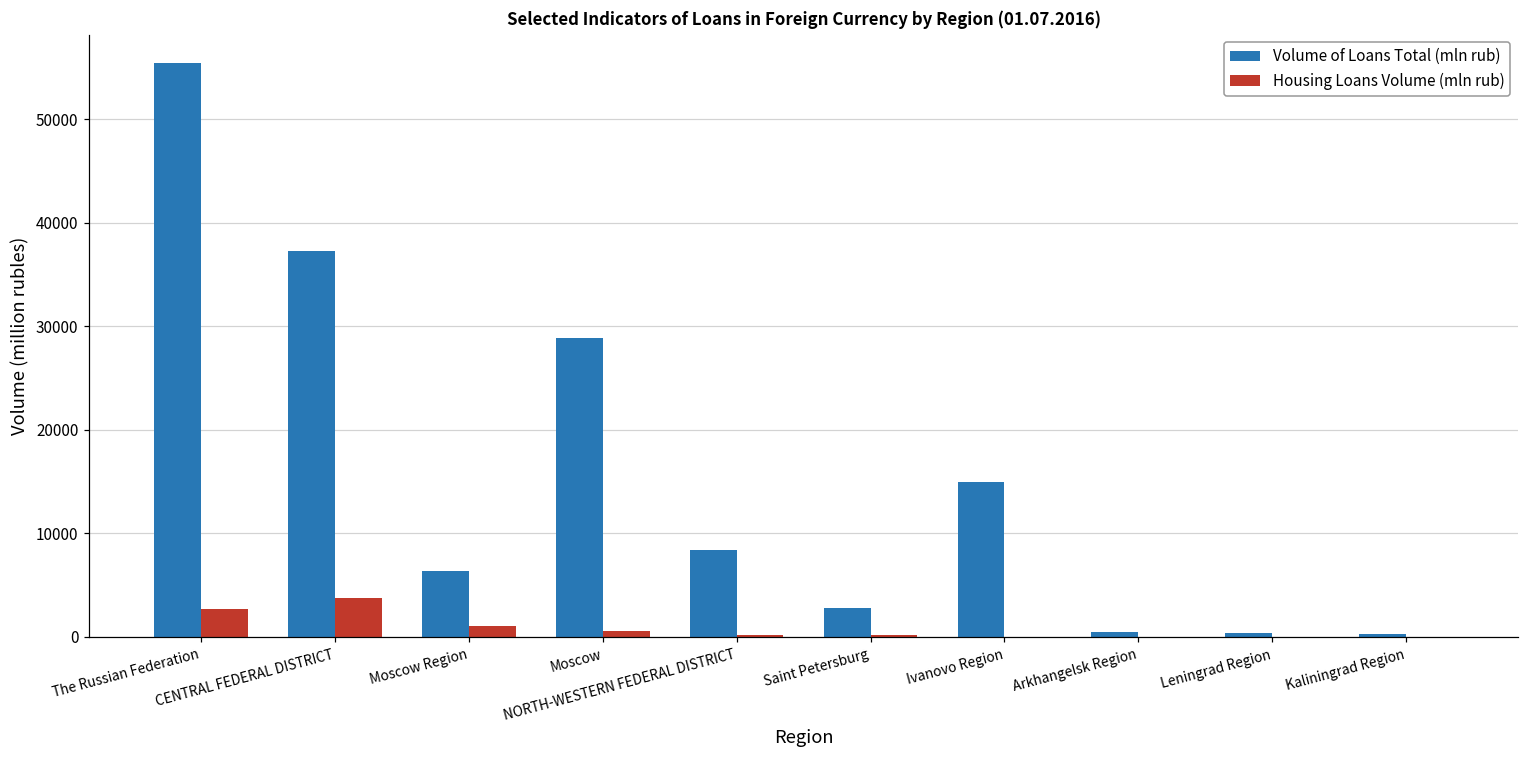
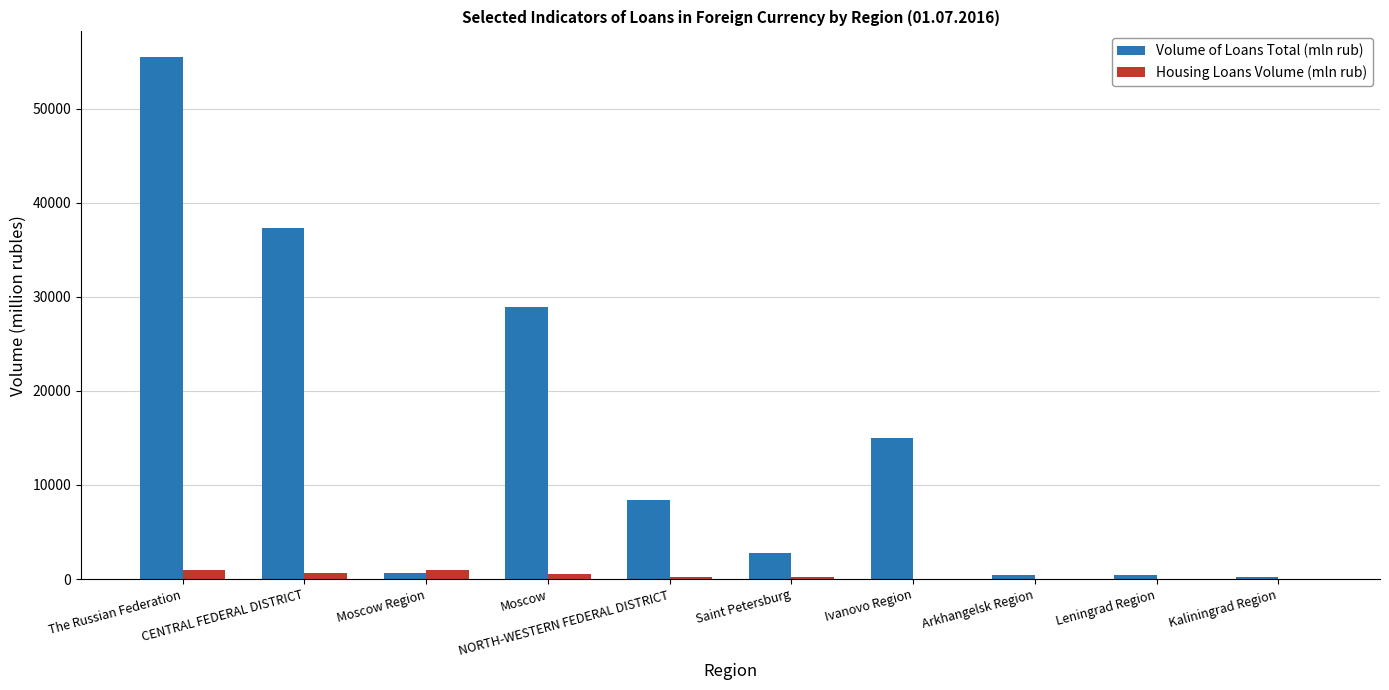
Housing Loans Volume (mln rub), The Russian Federation: 3000 -> 1000
Housing Loans Volume (mln rub), CENTRAL FEDERAL DISTRICT: 4000 -> 1000
Volume of Loans Total (mln rub), Moscow Region: 6000 -> 1000
